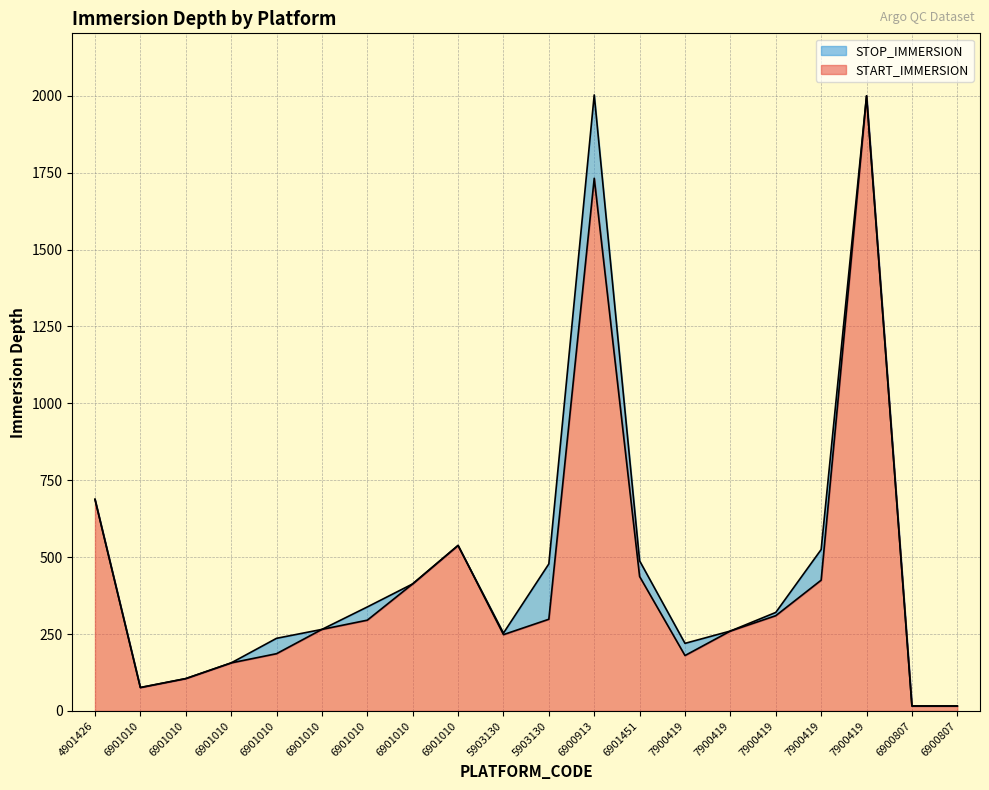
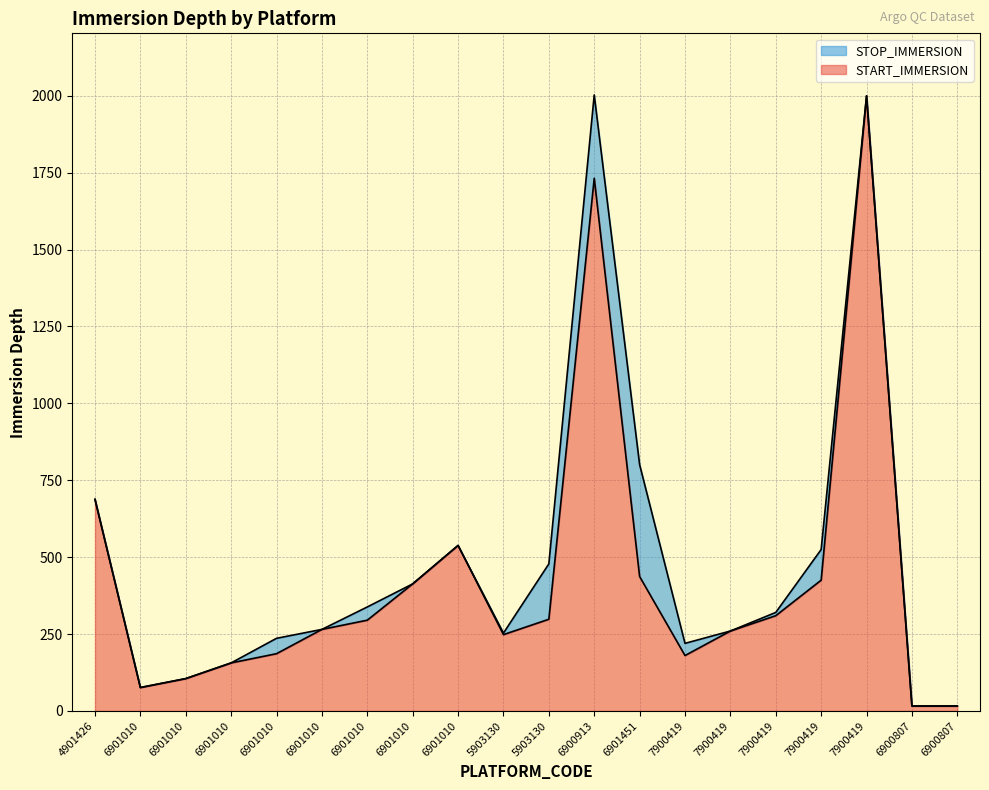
STOP_IMMERSION, 6901451: 490 -> 800
